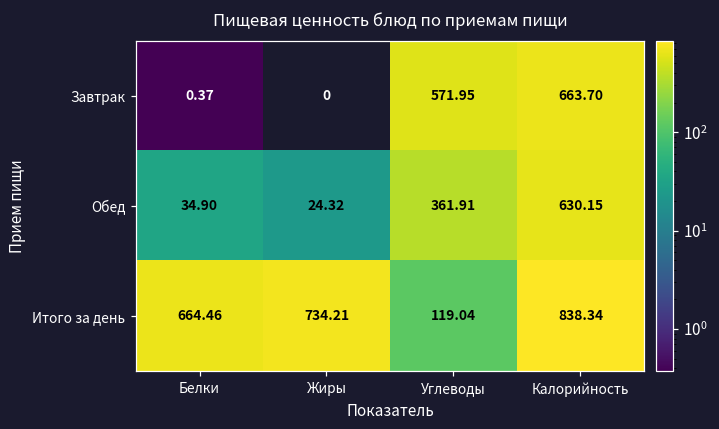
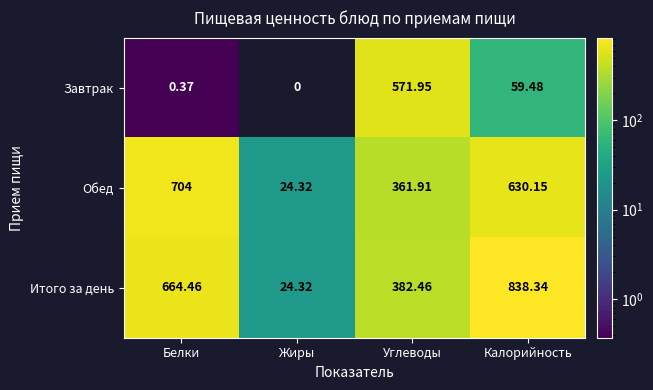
Завтрак, Калорийность: 663.70 -> 59.48
Обед, Белки: 34.90 -> 704
Итого за день, Жиры: 734.21 -> 24.32
Итого за день, Углеводы: 119.04 -> 382.46
